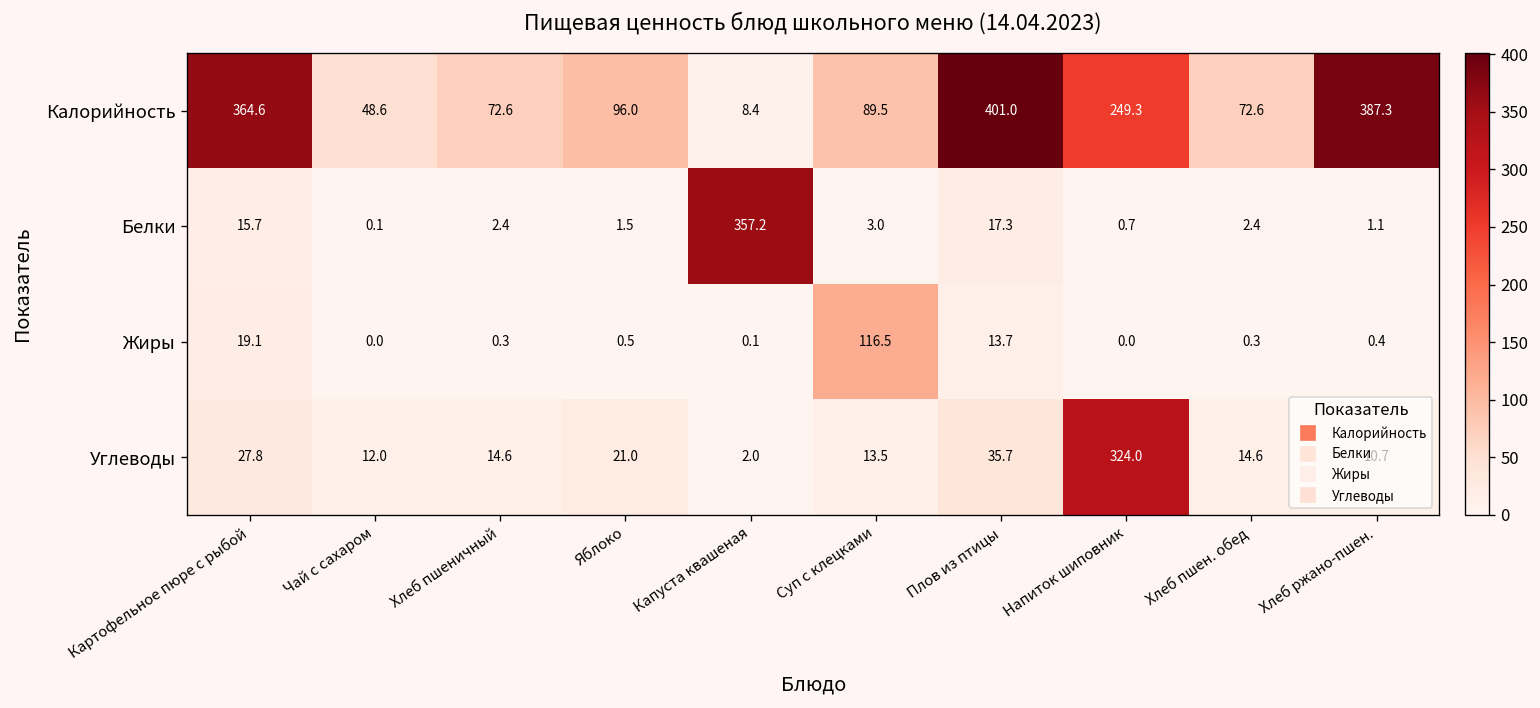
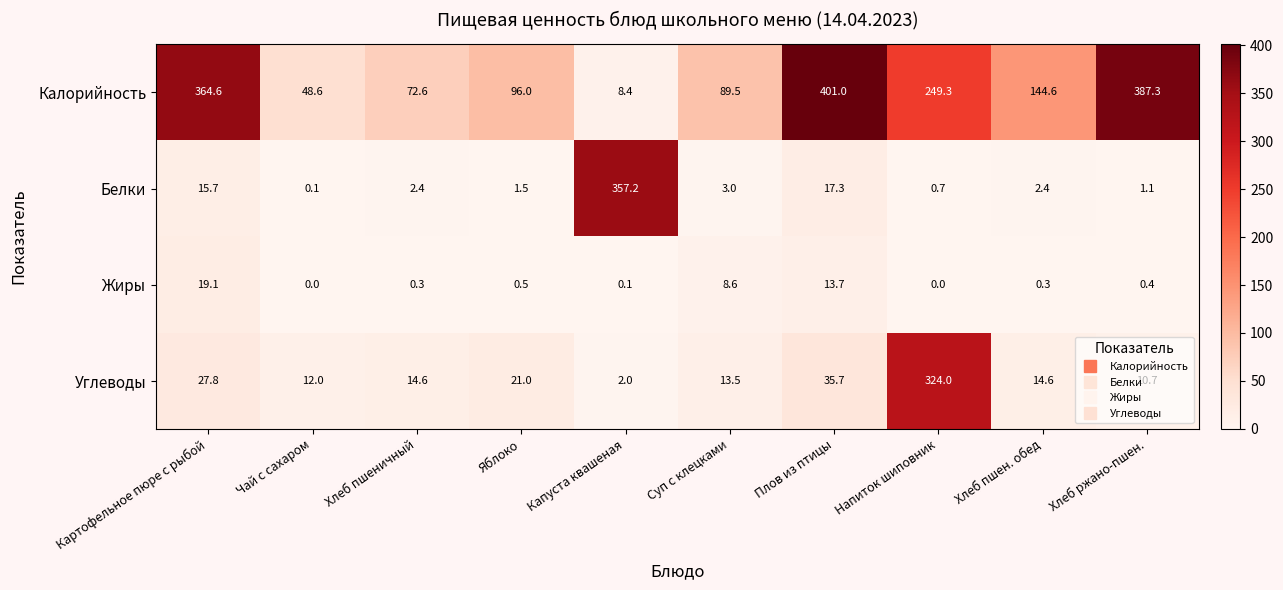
Калорийность, Хлеб пшен. обед: 72.6 -> 144.6
Жиры, Суп с клецками: 116.5 -> 8.6
